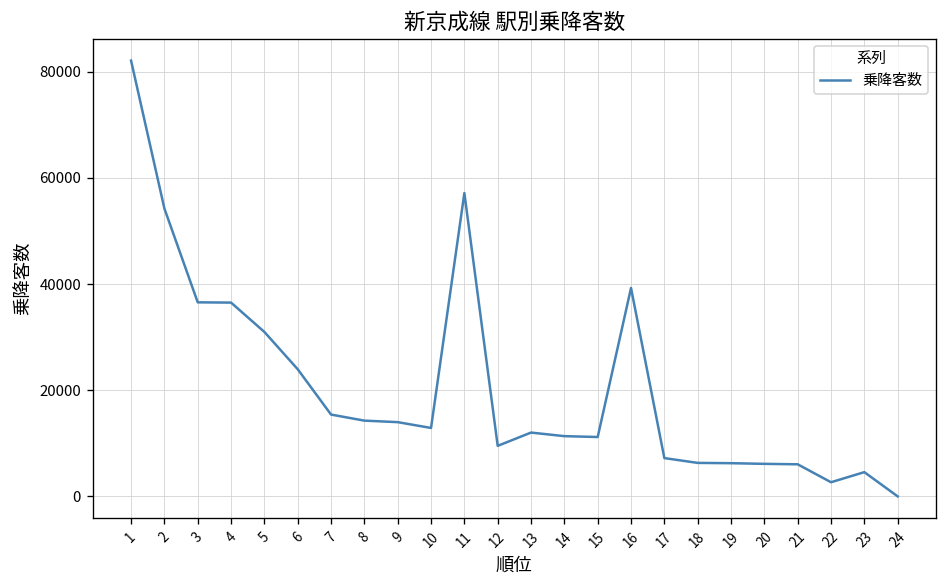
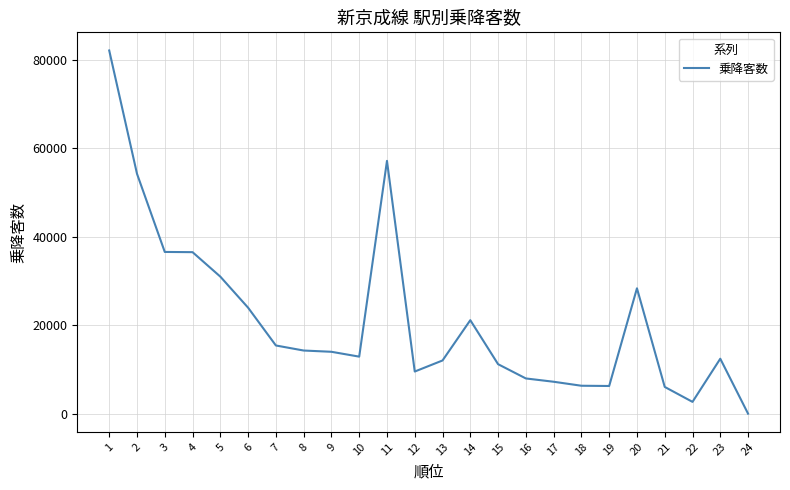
14: 11000 -> 21000
16: 39000 -> 8000
20: 6000 -> 28000
23: 5000 -> 12000
